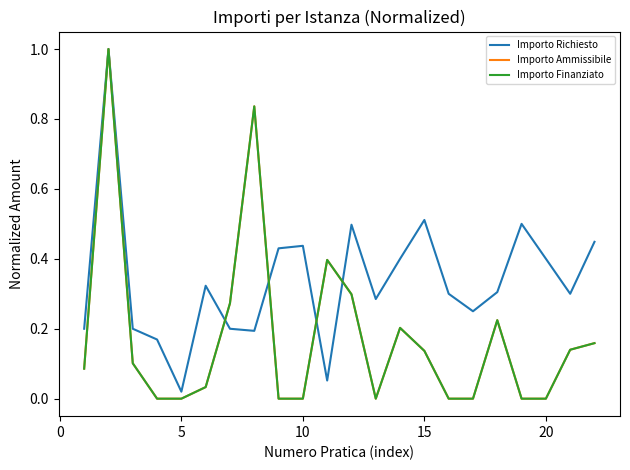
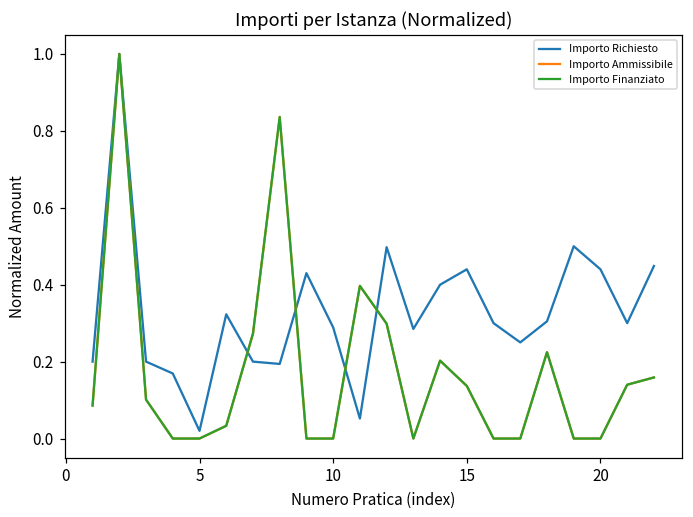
Importo Richiesto, 10: 0.44 -> 0.29
Importo Richiesto, 15: 0.51 -> 0.44
Importo Richiesto, 20: 0.40 -> 0.44
